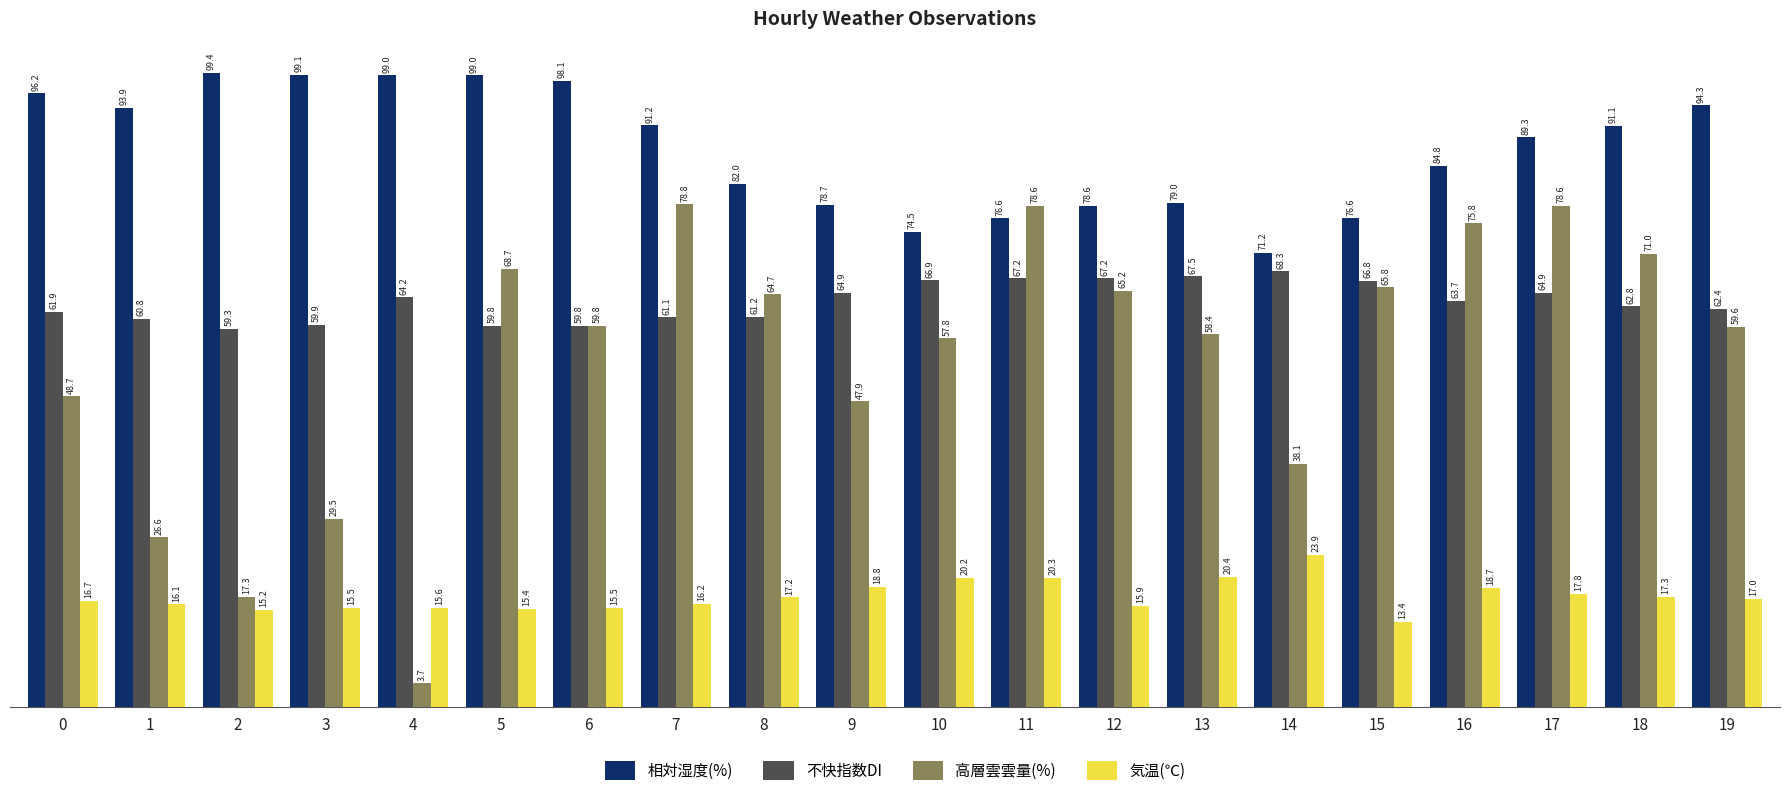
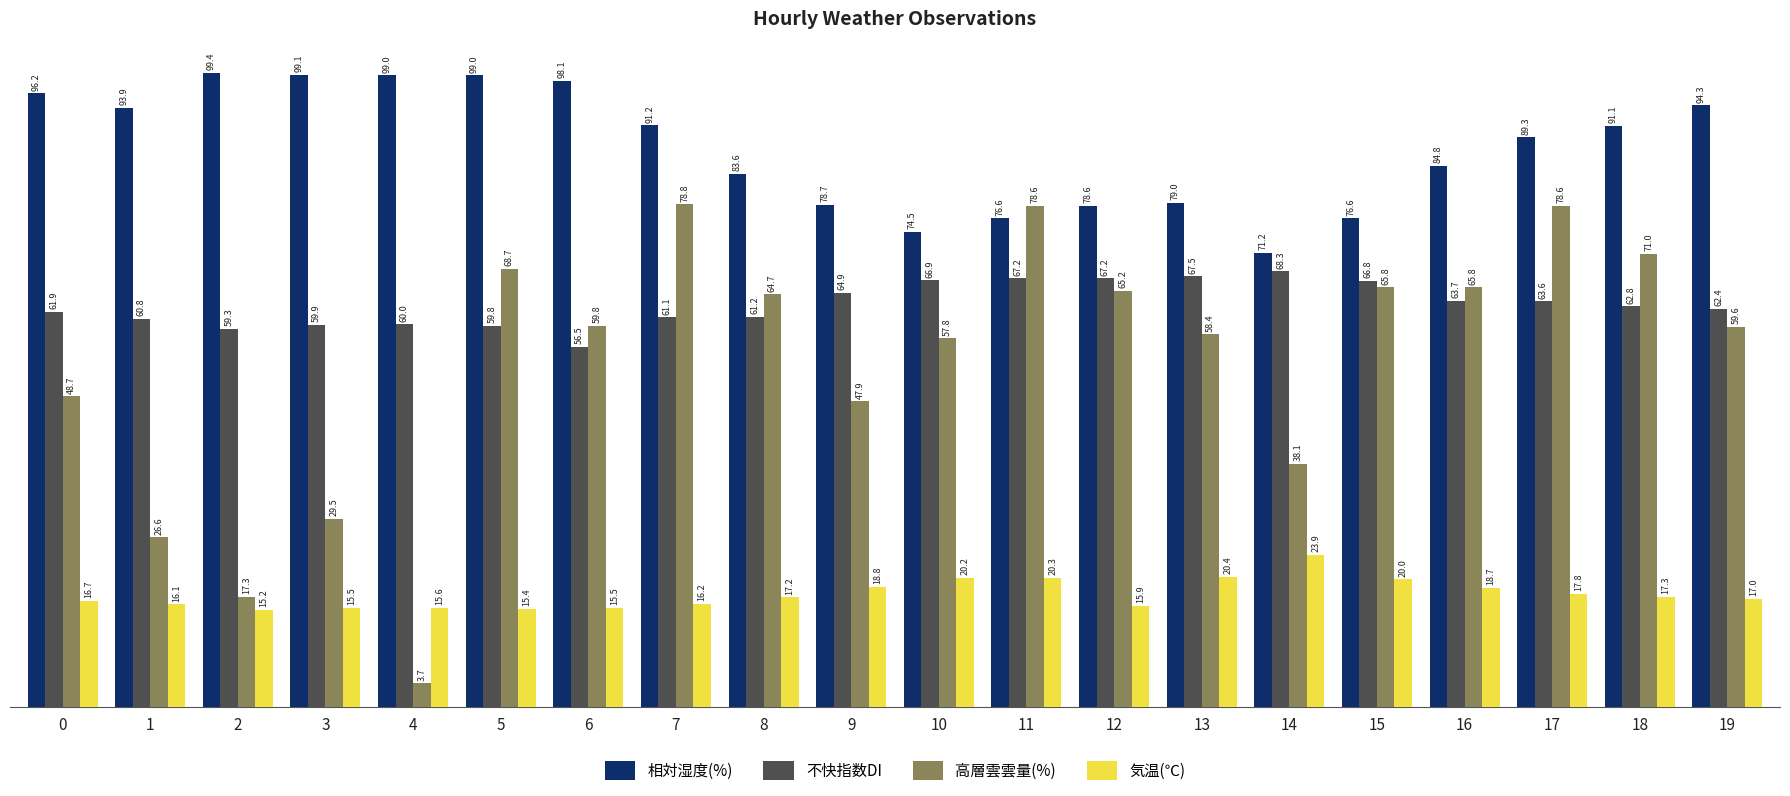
不快指数DI, 4: 64.2 -> 60.0
不快指数DI, 6: 59.8 -> 56.5
相対湿度(%), 8: 82.0 -> 83.6
気温(℃), 15: 13.4 -> 20.0
高層雲雲量(%), 16: 75.8 -> 65.8
不快指数DI, 17: 64.9 -> 63.6
